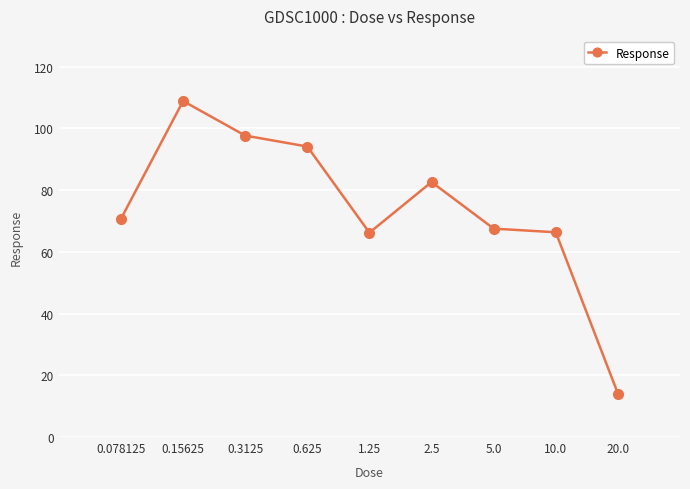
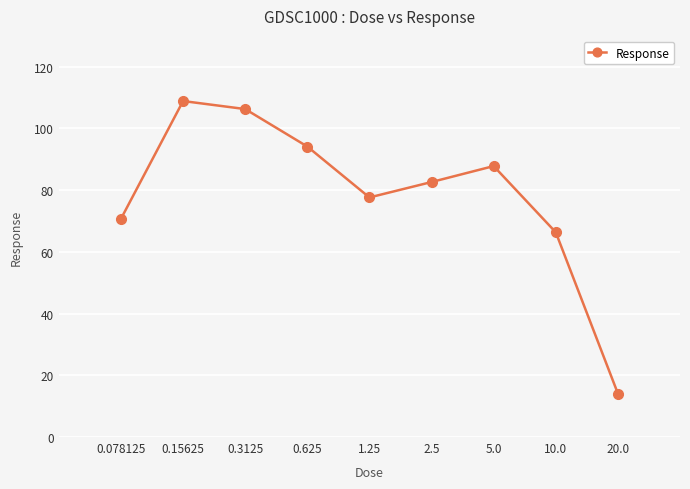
0.3125: 98 -> 106
1.25: 66 -> 78
5.0: 68 -> 88
